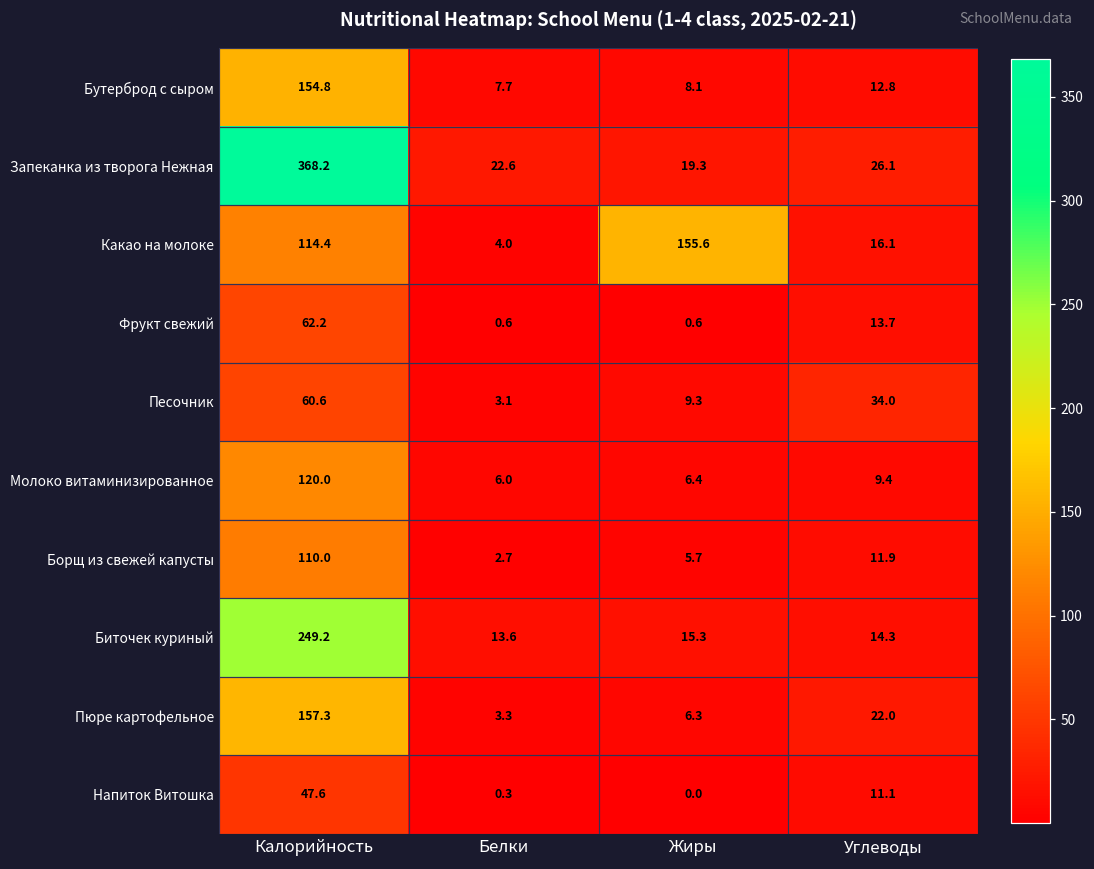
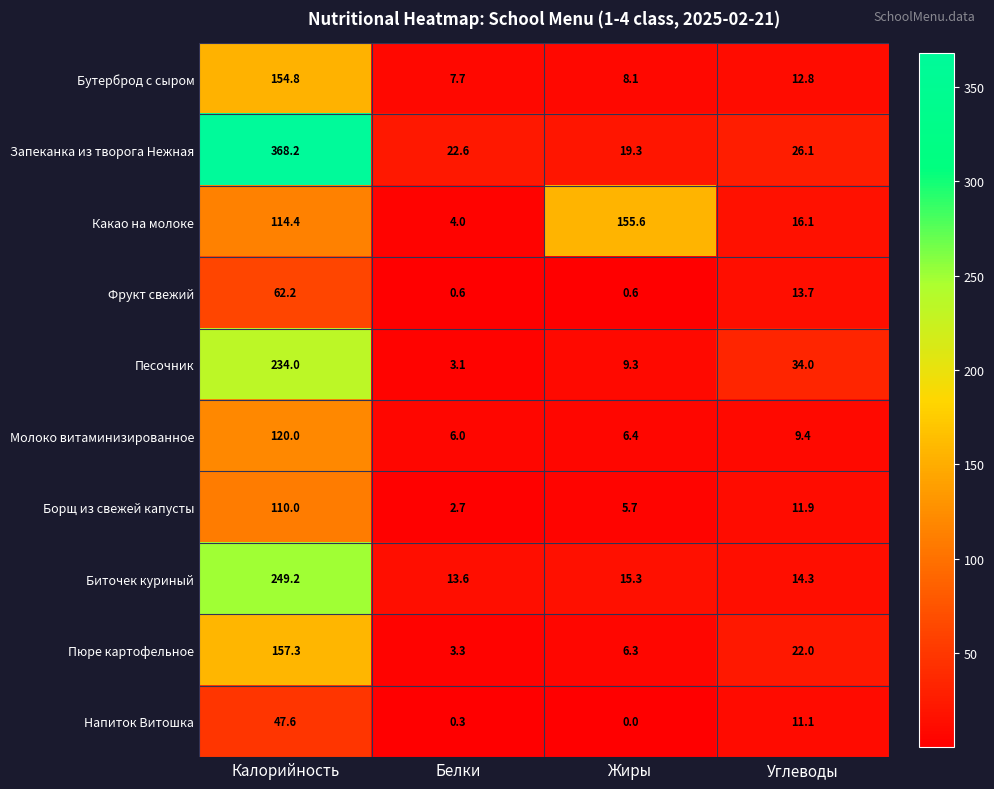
Песочник, Калорийность: 60.6 -> 234.0
